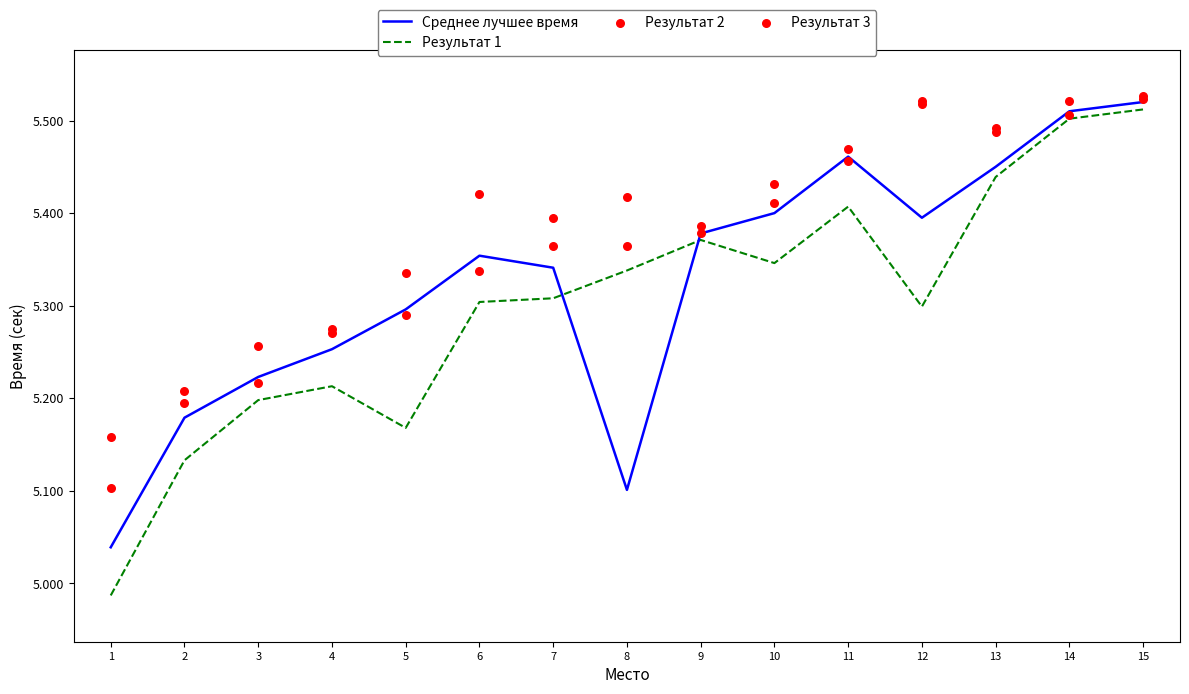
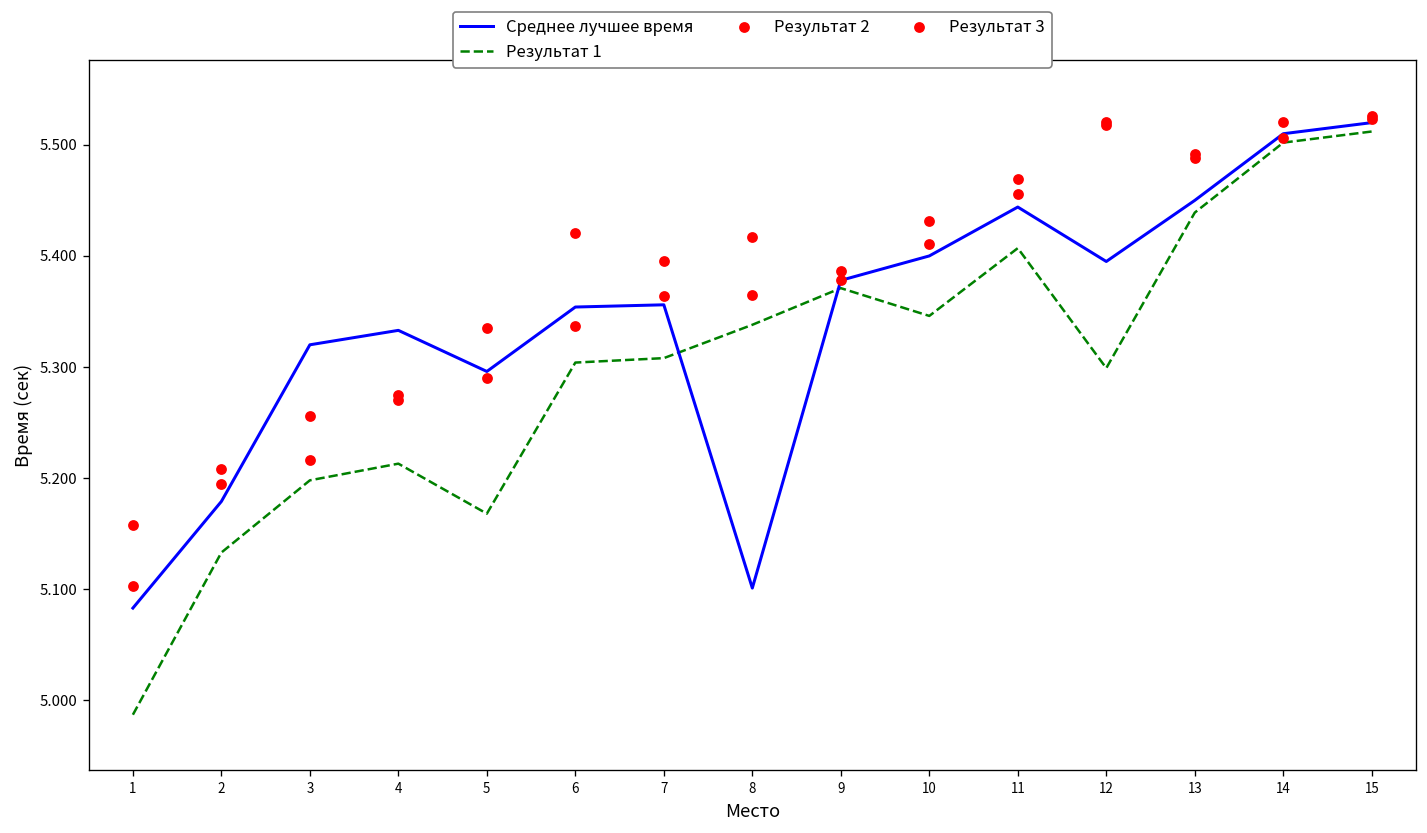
Среднее лучшее время, 1: 5.04 -> 5.08
Среднее лучшее время, 3: 5.22 -> 5.32
Среднее лучшее время, 4: 5.25 -> 5.33
Среднее лучшее время, 7: 5.34 -> 5.36
Среднее лучшее время, 11: 5.46 -> 5.44
